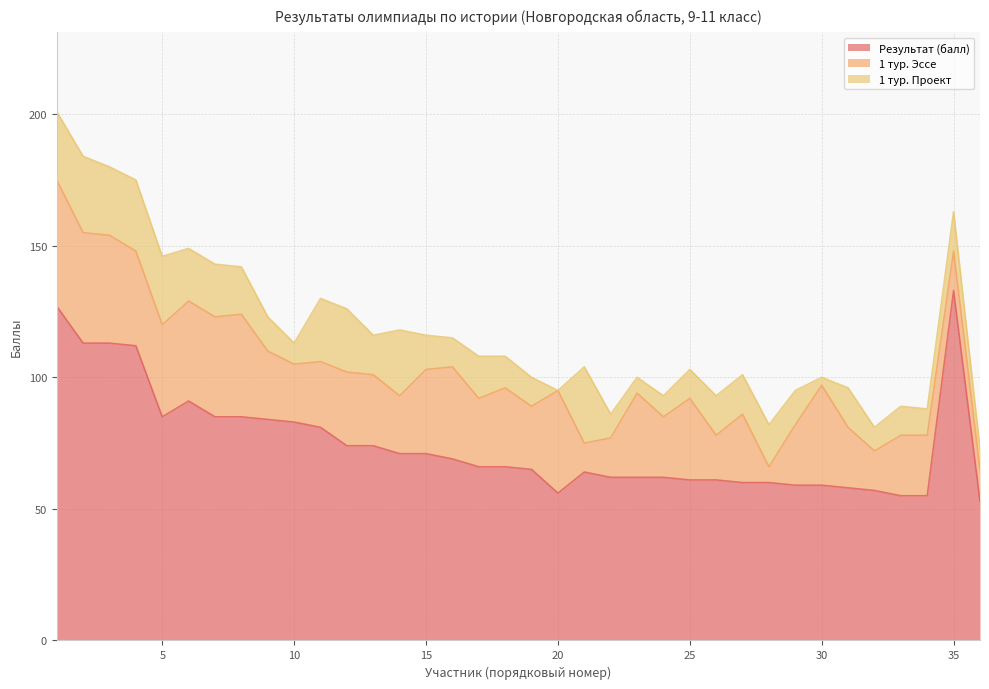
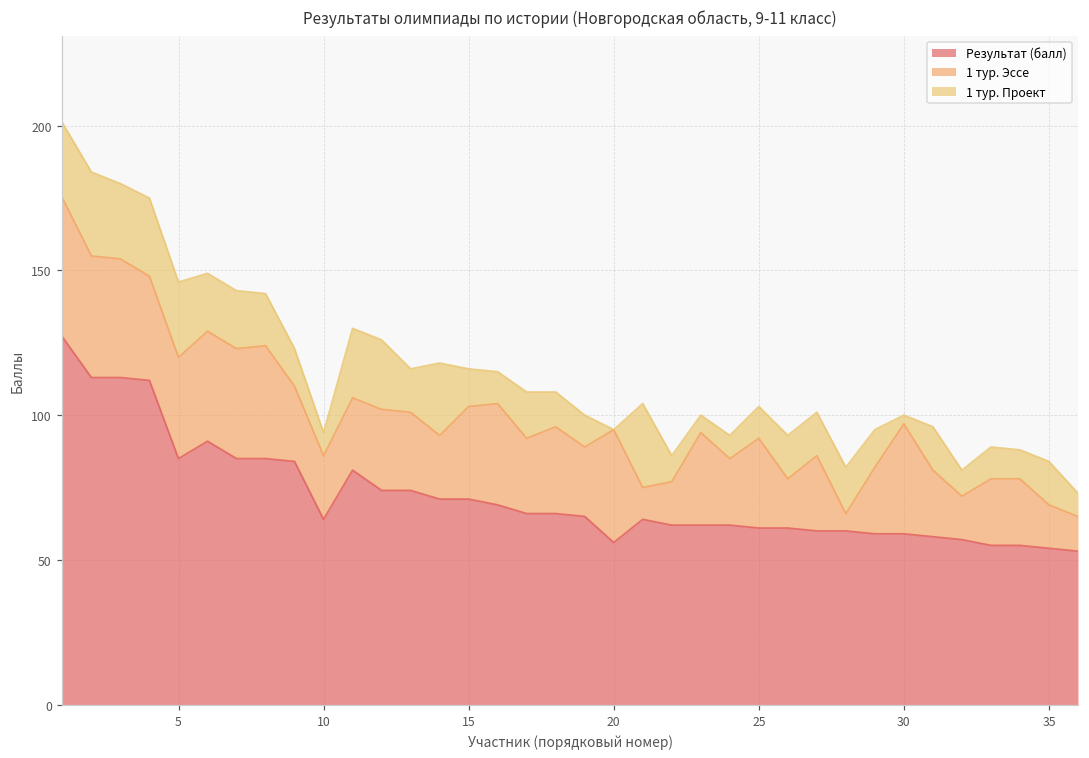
Результат (балл), 10: 83 -> 64
Результат (балл), 35: 133 -> 54
